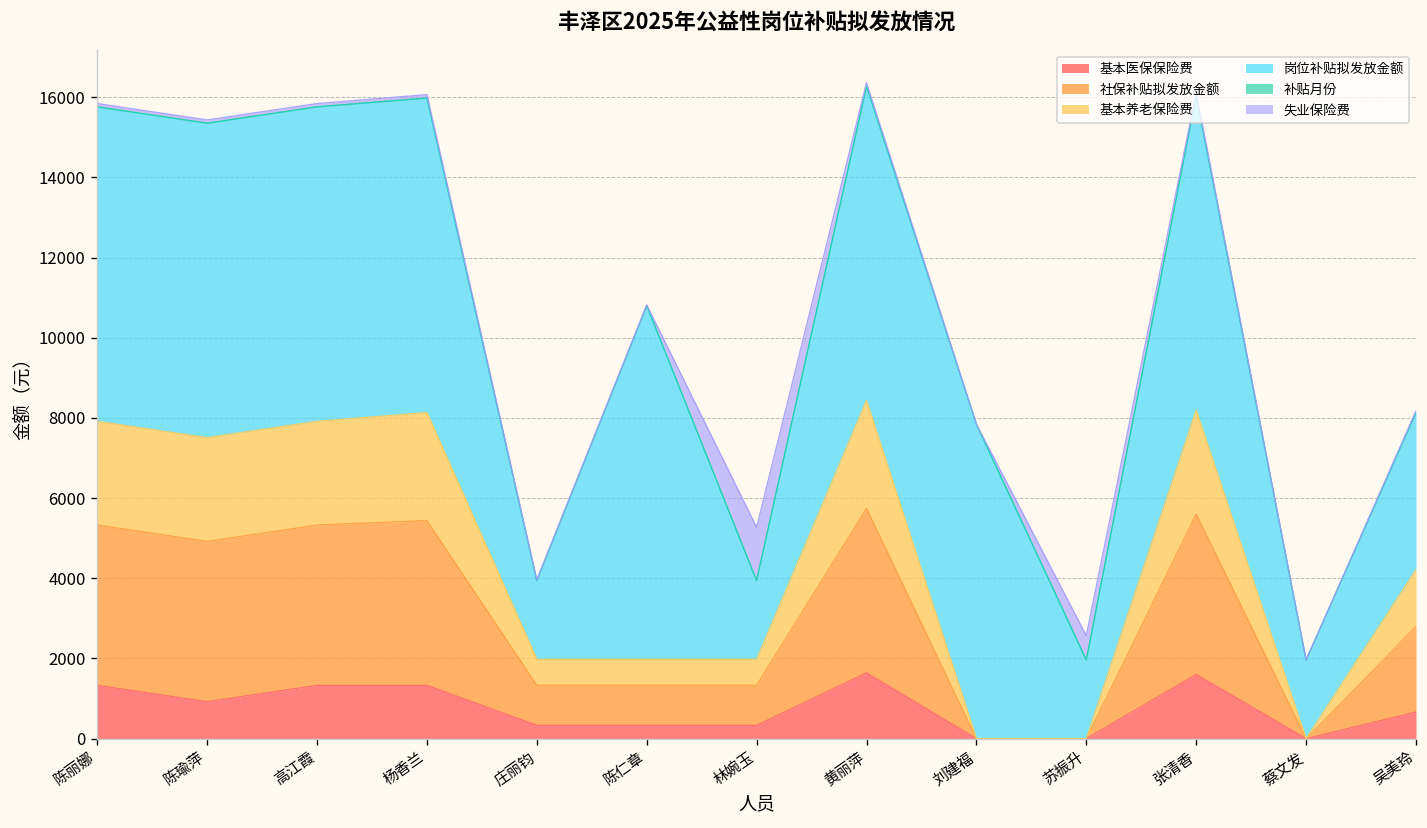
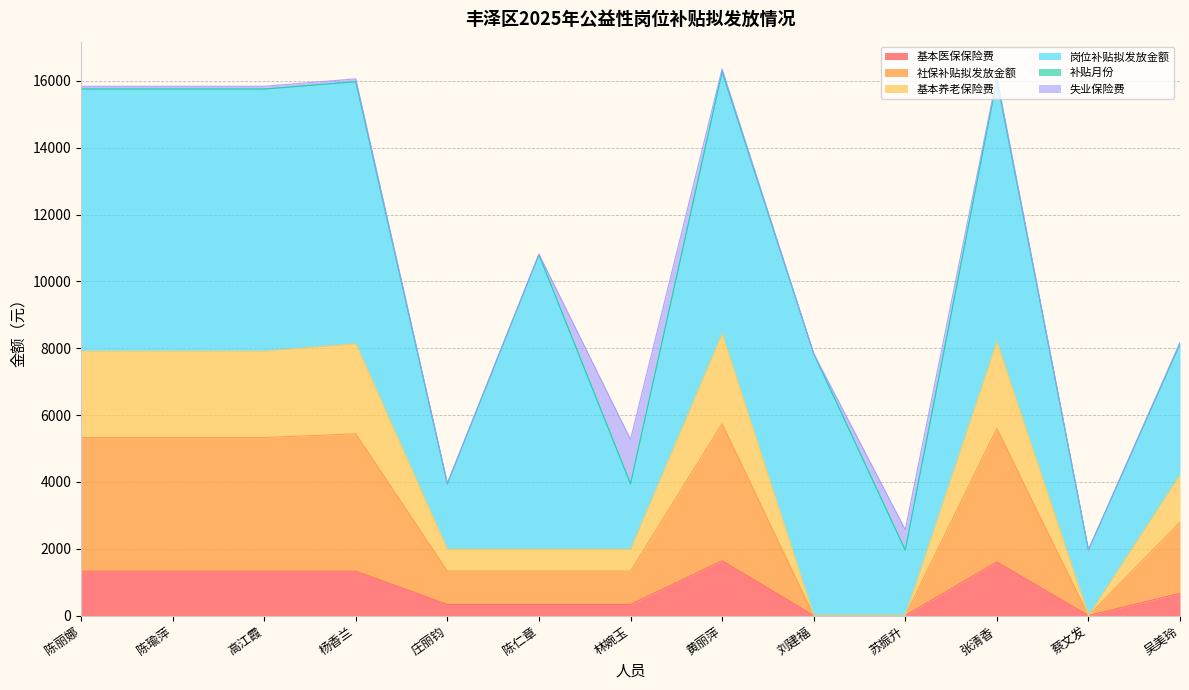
基本医保保险费, 陈瑜萍: 900 -> 1300
